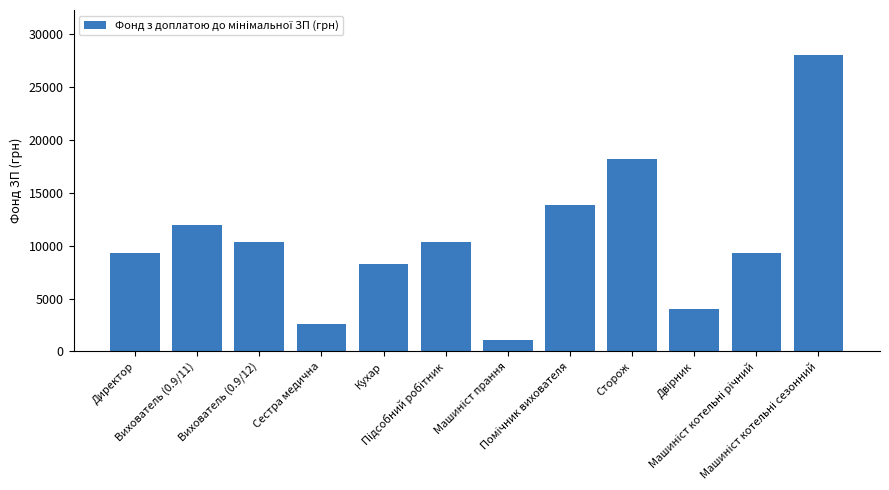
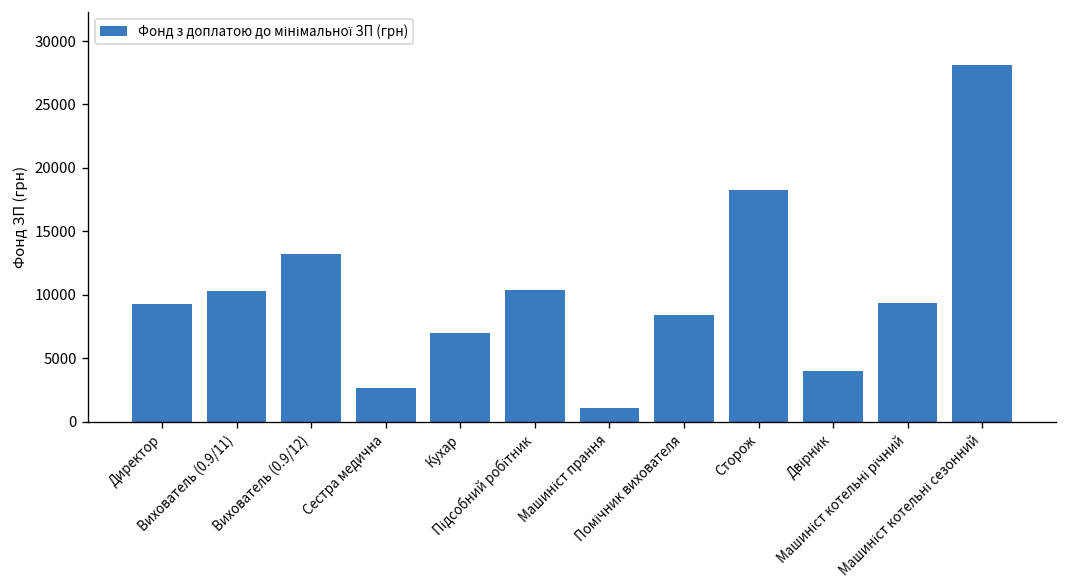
Вихователь (0.9/11): 11900 -> 10300
Вихователь (0.9/12): 10400 -> 13300
Кухар: 8300 -> 7000
Помічник вихователя: 13800 -> 8400
